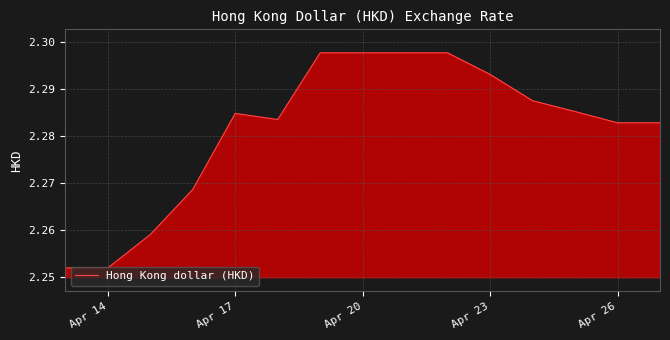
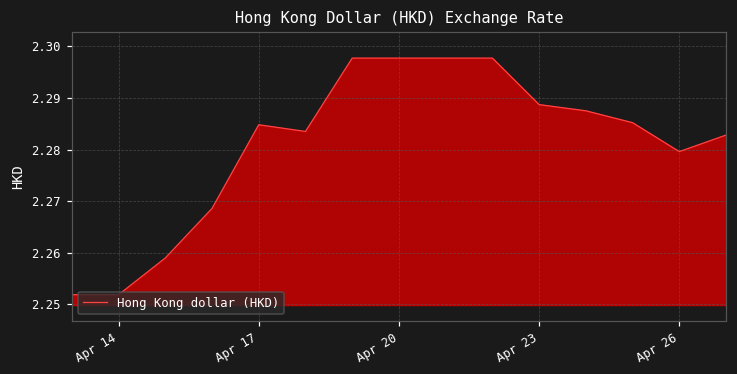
Apr 23: 2.293 -> 2.289
Apr 26: 2.283 -> 2.280
